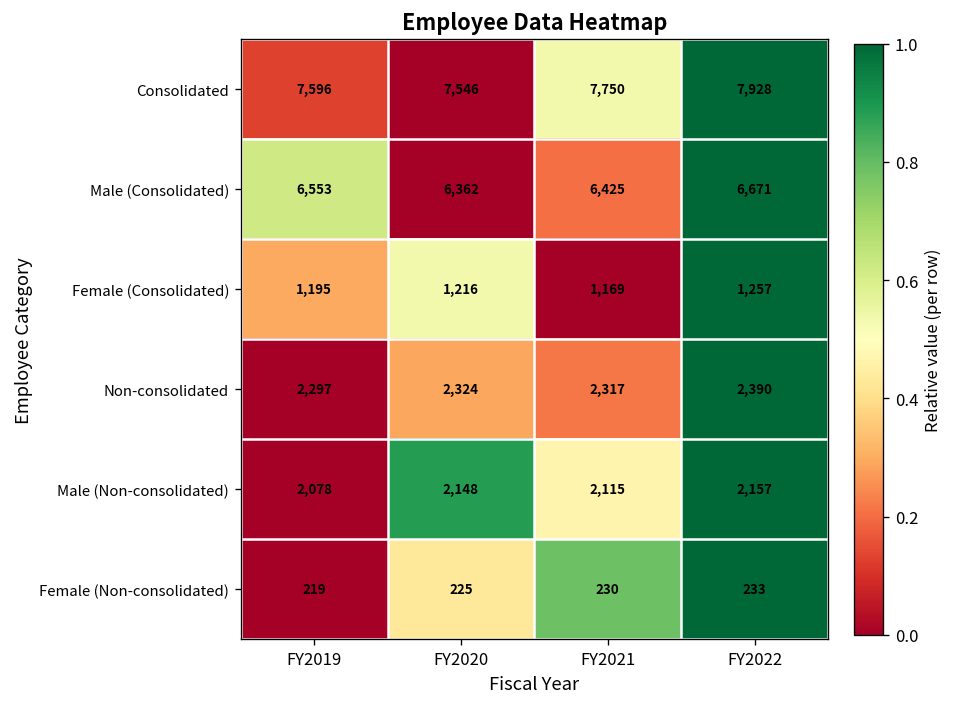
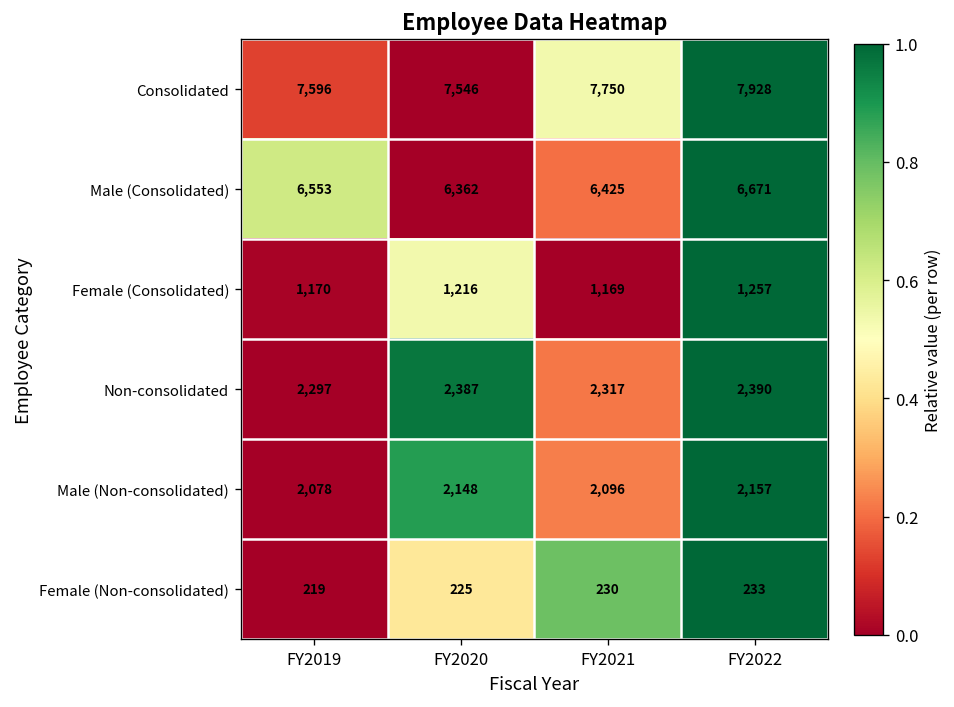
Female (Consolidated), FY2019: 1,195 -> 1,170
Non-consolidated, FY2020: 2,324 -> 2,387
Male (Non-consolidated), FY2021: 2,115 -> 2,096
